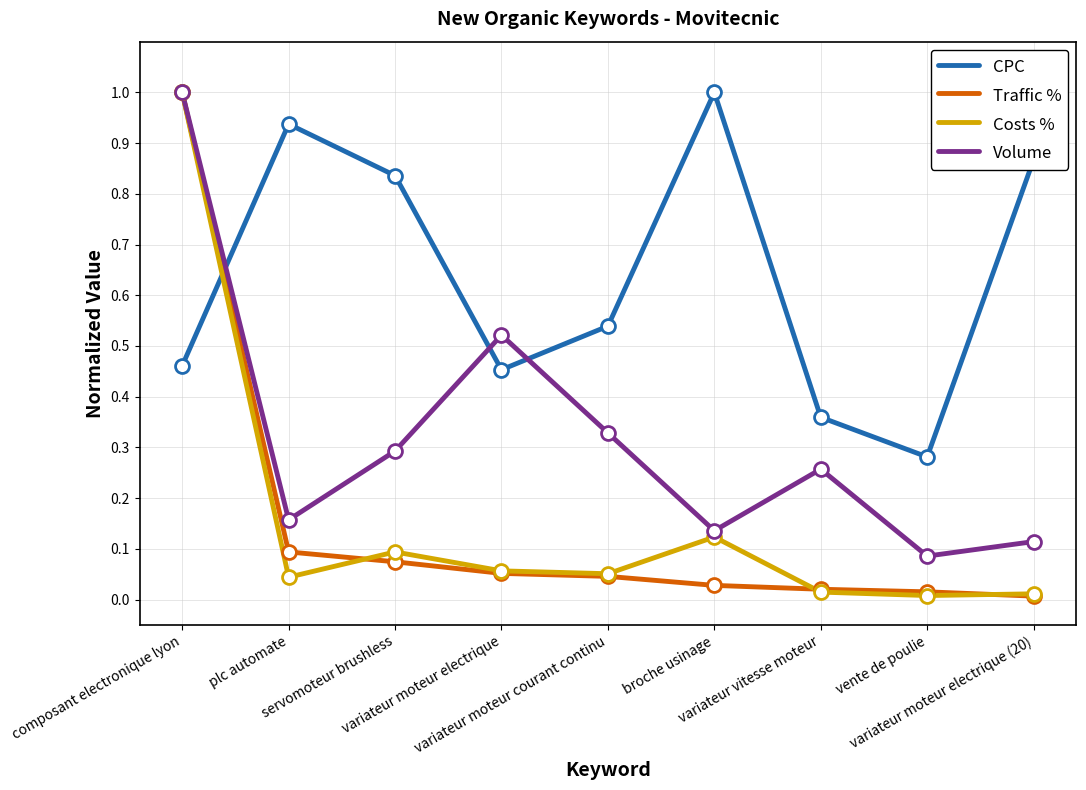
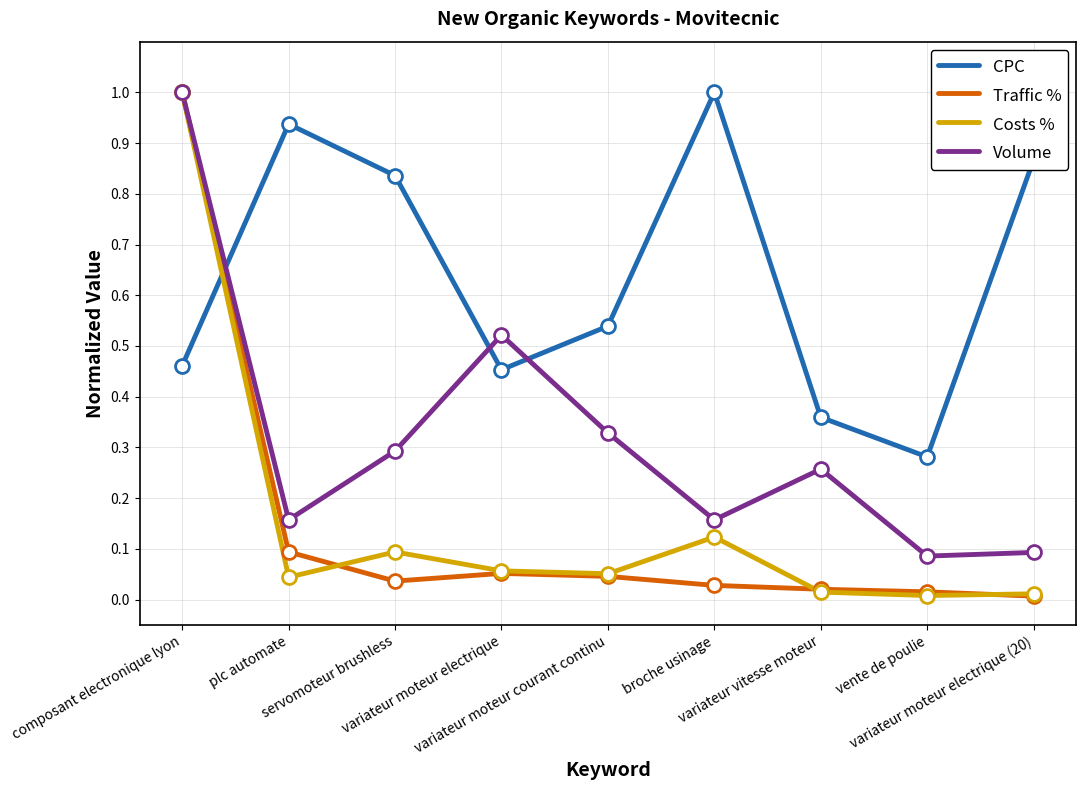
Traffic %, servomoteur brushless: 0.07 -> 0.04
Volume, broche usinage: 0.14 -> 0.16
Volume, variateur moteur electrique (20): 0.11 -> 0.09
